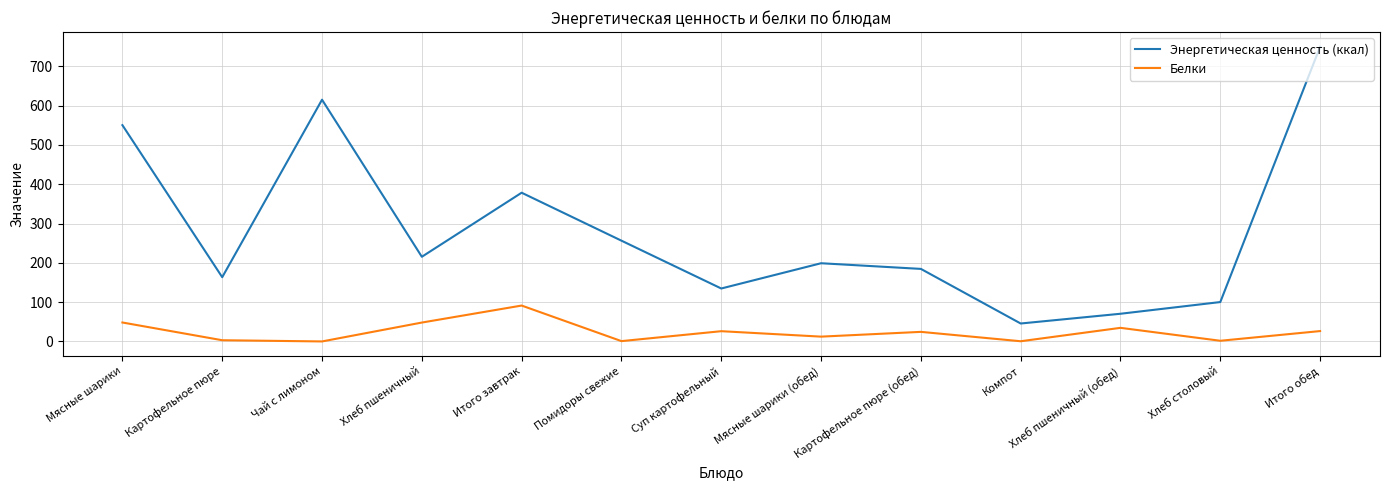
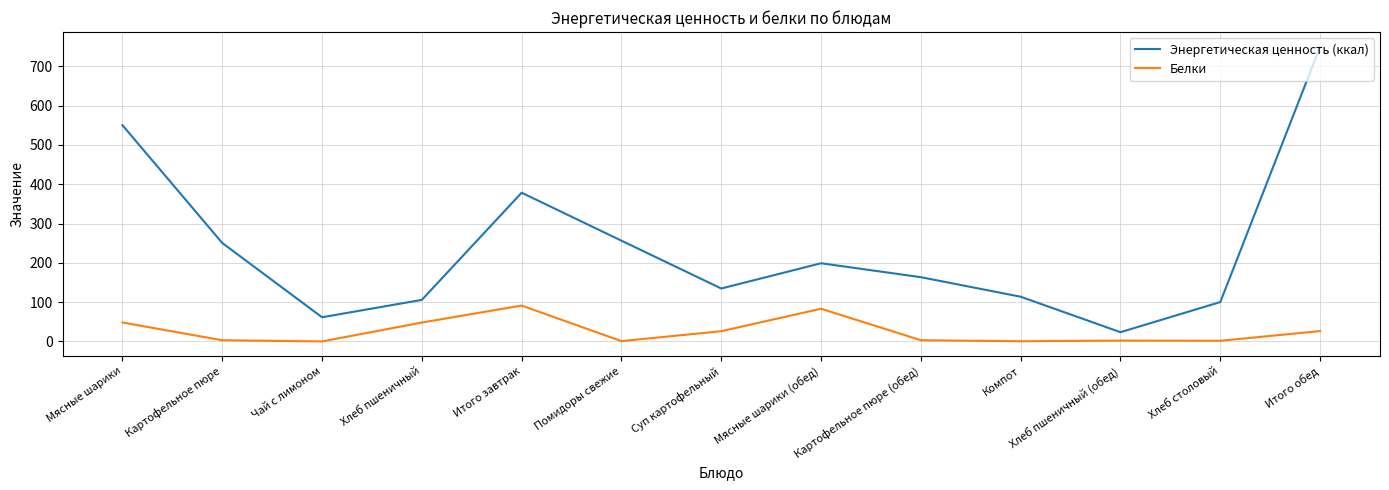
Энергетическая ценность (ккал), Картофельное пюре: 160 -> 250
Энергетическая ценность (ккал), Чай с лимоном: 620 -> 60
Энергетическая ценность (ккал), Хлеб пшеничный: 220 -> 110
Белки, Мясные шарики (обед): 10 -> 80
Энергетическая ценность (ккал), Картофельное пюре (обед): 180 -> 160
Белки, Картофельное пюре (обед): 20 -> 0
Энергетическая ценность (ккал), Компот: 50 -> 110
Энергетическая ценность (ккал), Хлеб пшеничный (обед): 70 -> 20
Белки, Хлеб пшеничный (обед): 30 -> 0
